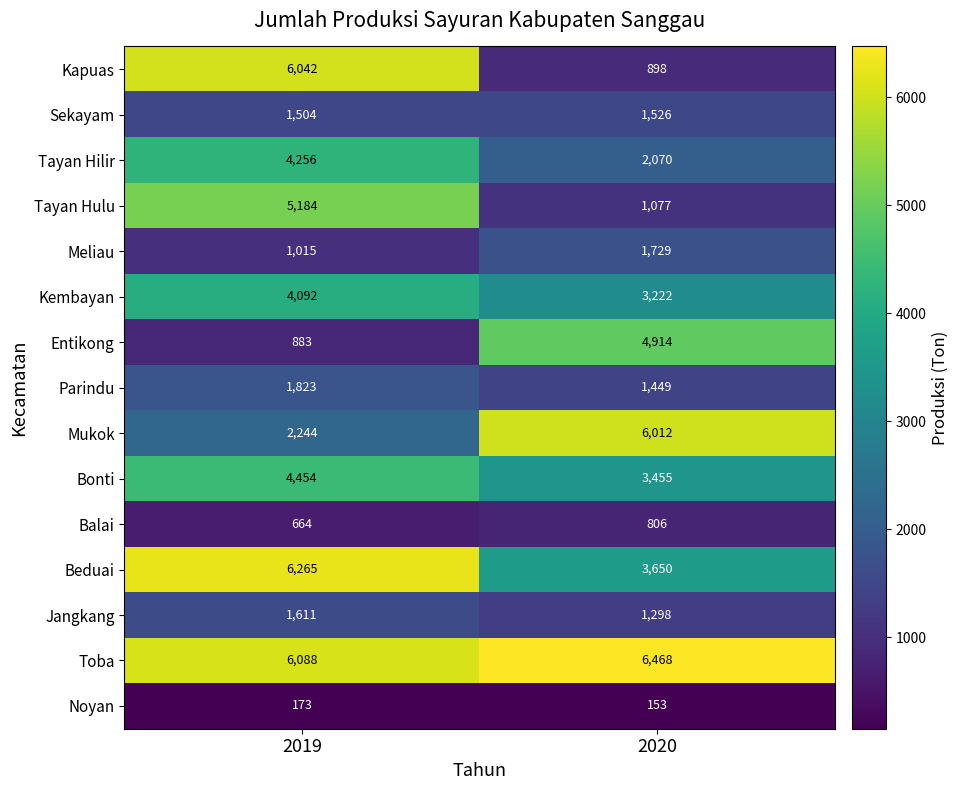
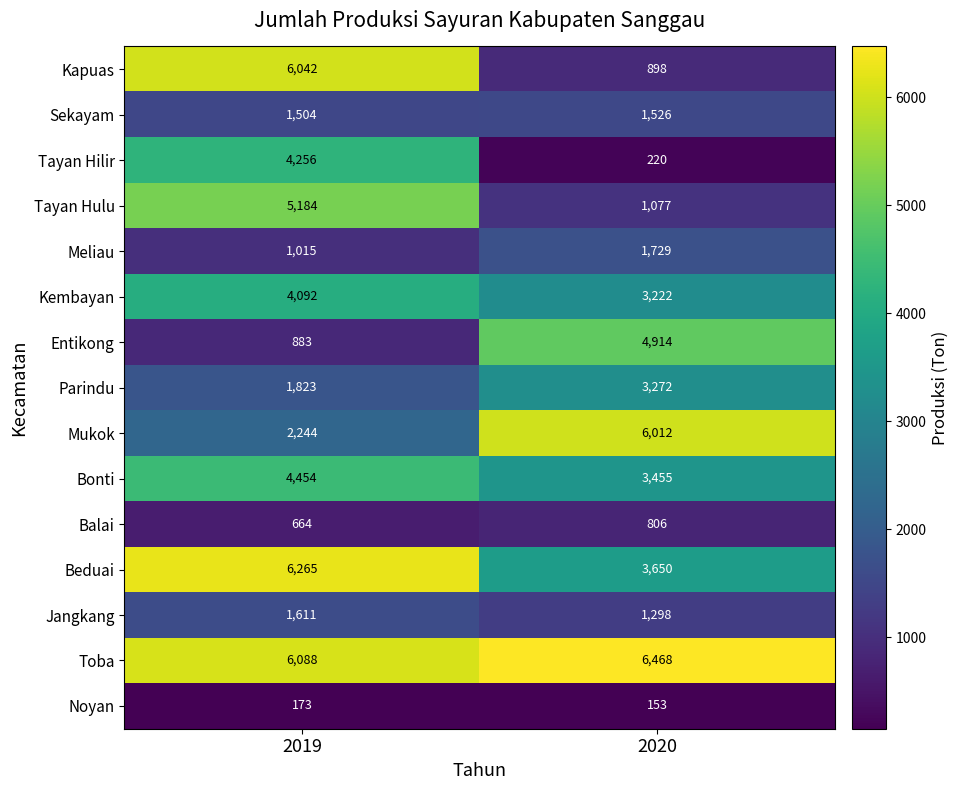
Tayan Hilir, 2020: 2,070 -> 220
Parindu, 2020: 1,449 -> 3,272
